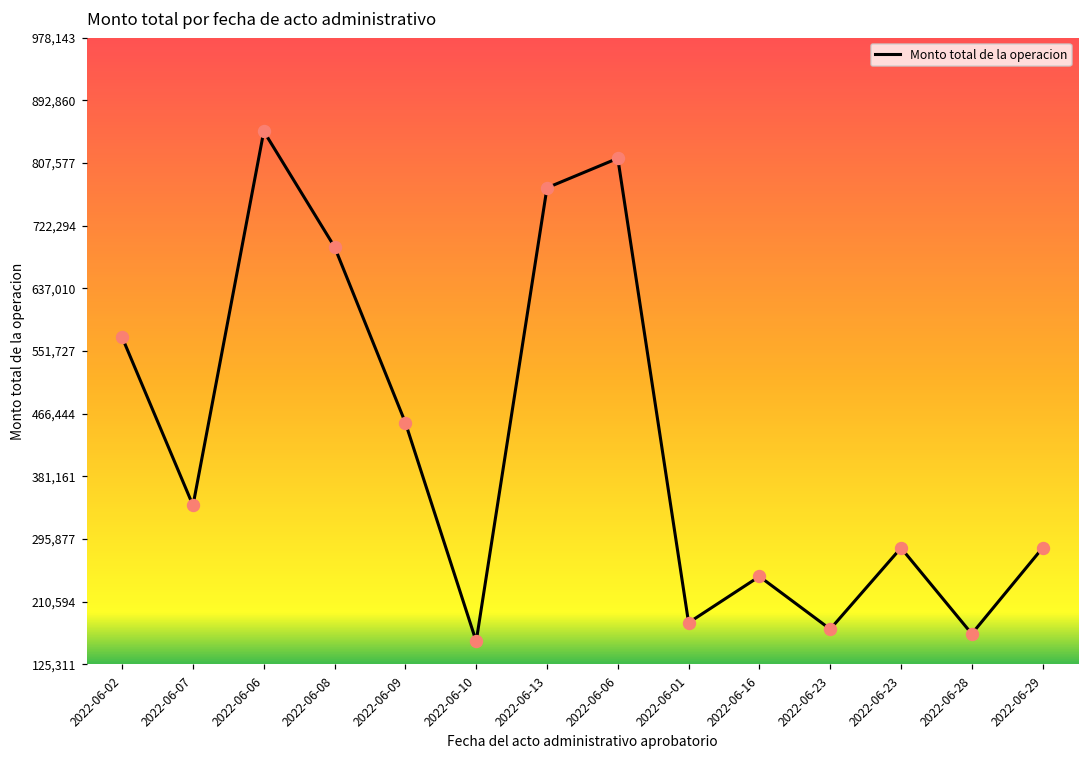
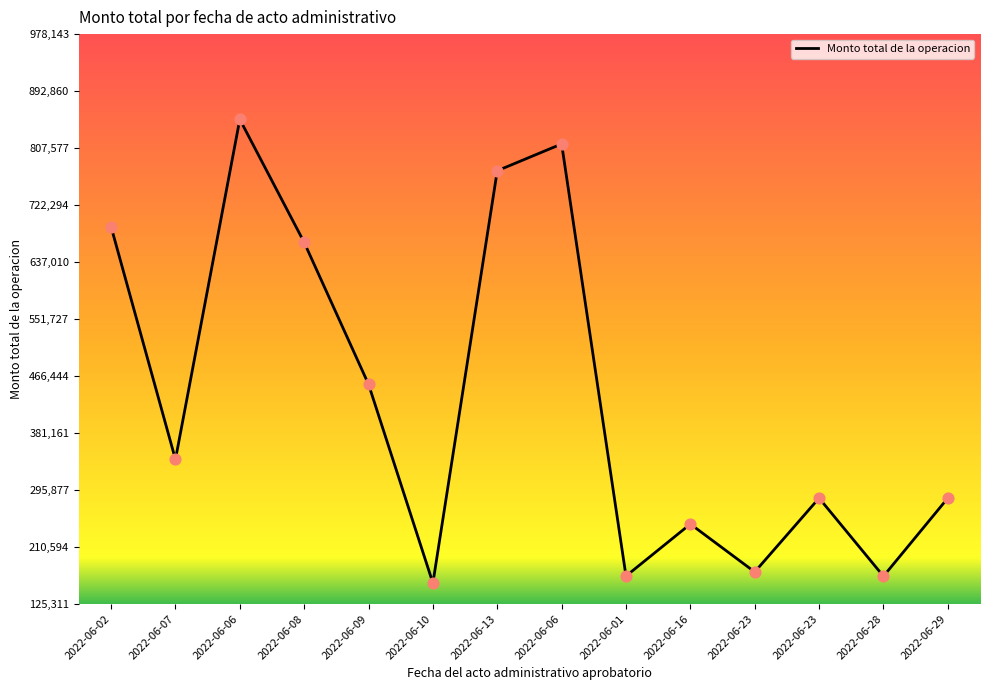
2022-06-02: 570,000 -> 690,000
2022-06-08: 690,000 -> 670,000
2022-06-01: 180,000 -> 170,000
